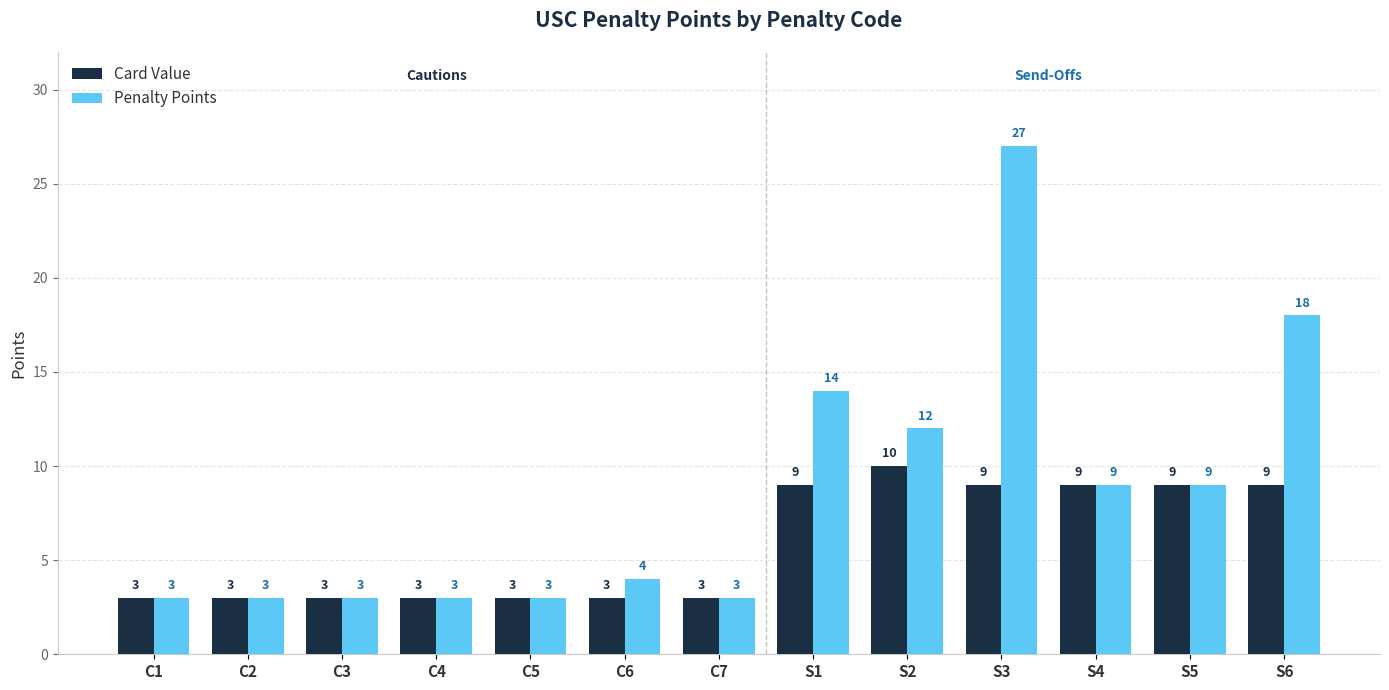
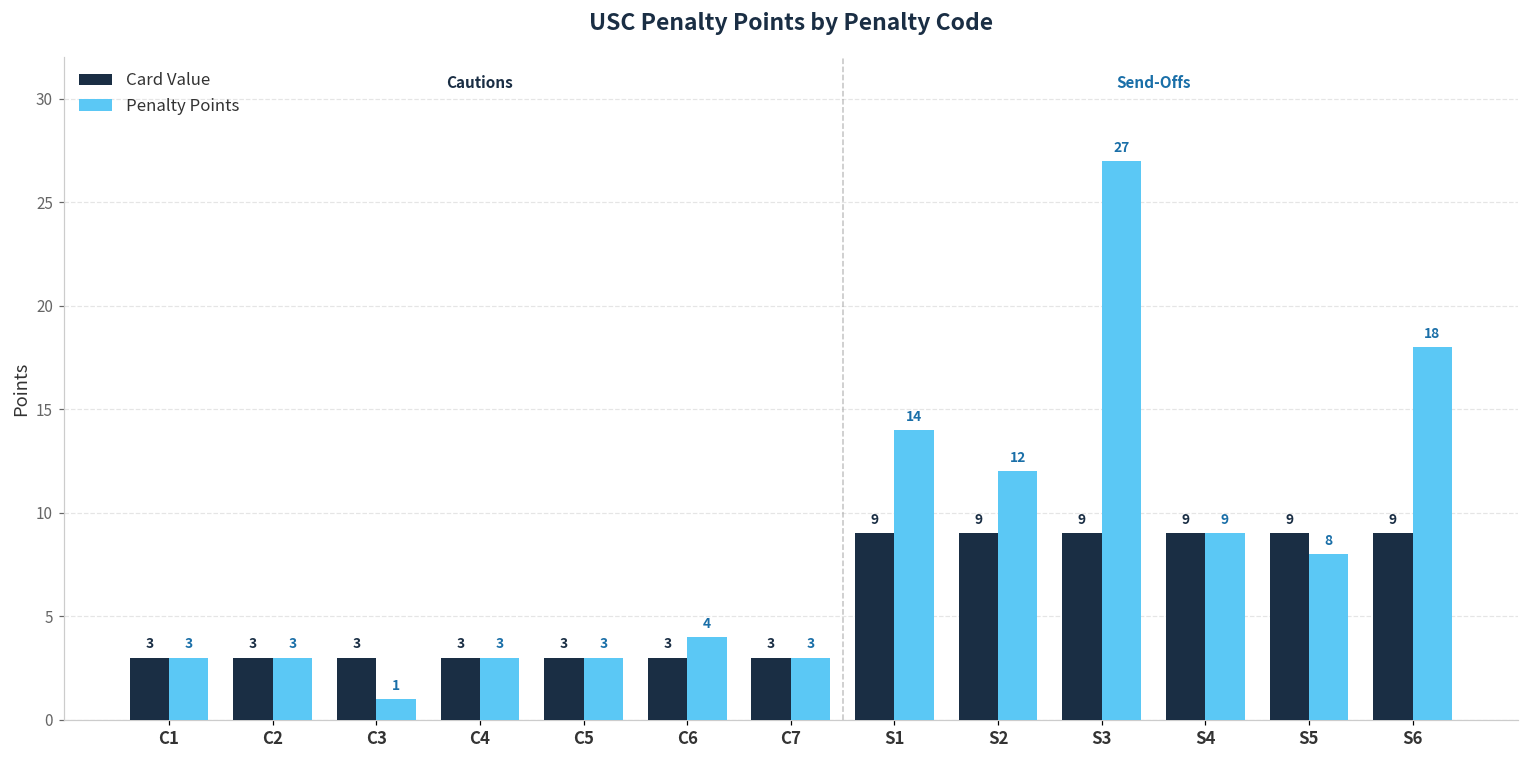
Penalty Points, C3: 3 -> 1
Card Value, S2: 10 -> 9
Penalty Points, S5: 9 -> 8
